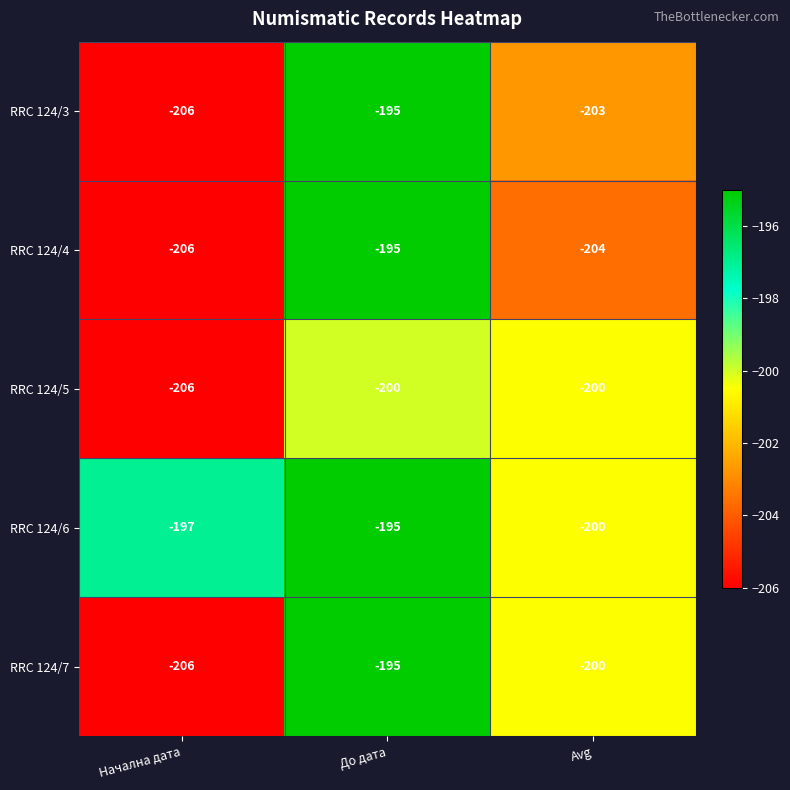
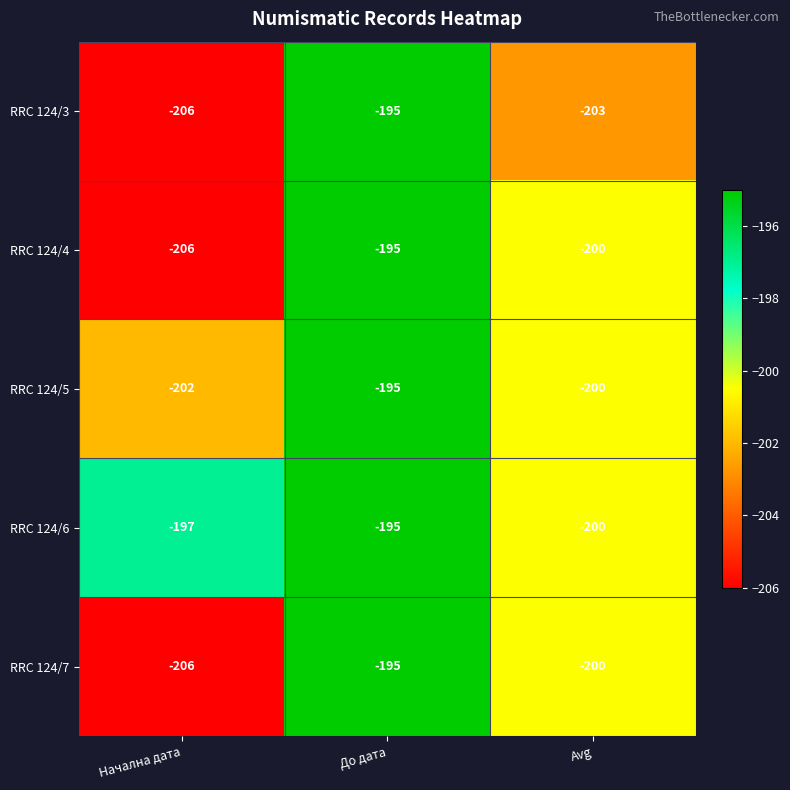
RRC 124/4, Avg: -204 -> -200
RRC 124/5, Начална дата: -206 -> -202
RRC 124/5, До дата: -200 -> -195
